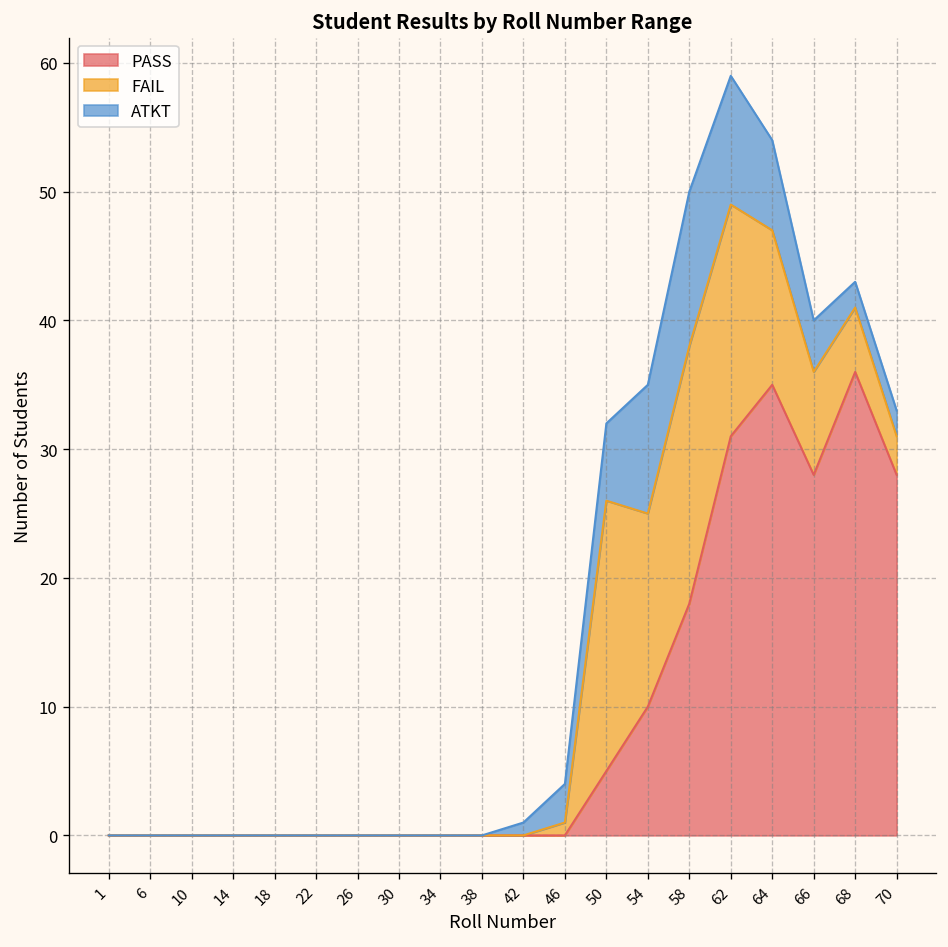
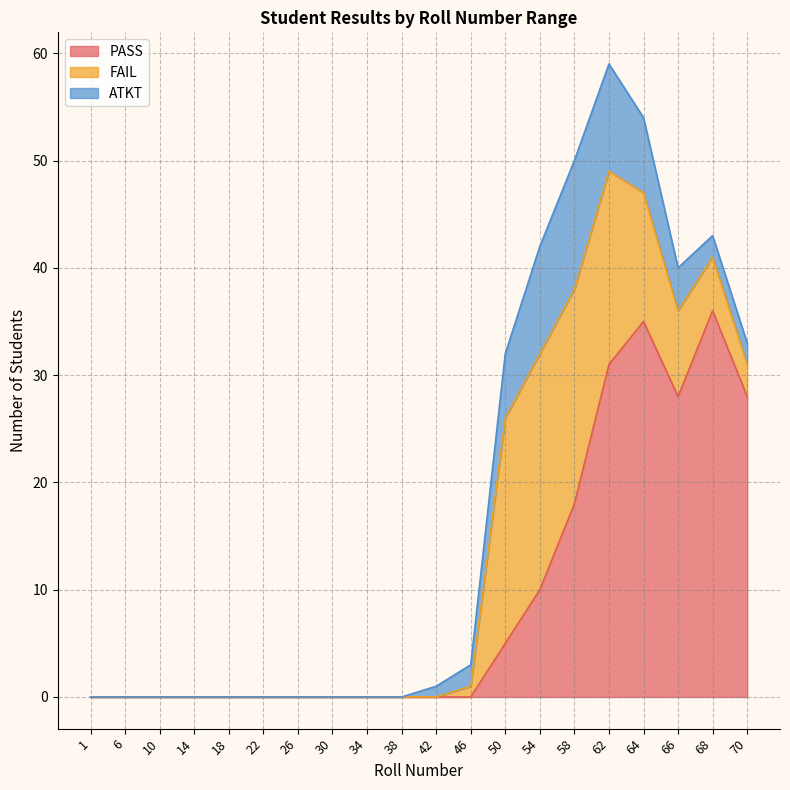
ATKT, 46: 3 -> 2
FAIL, 54: 15 -> 22
